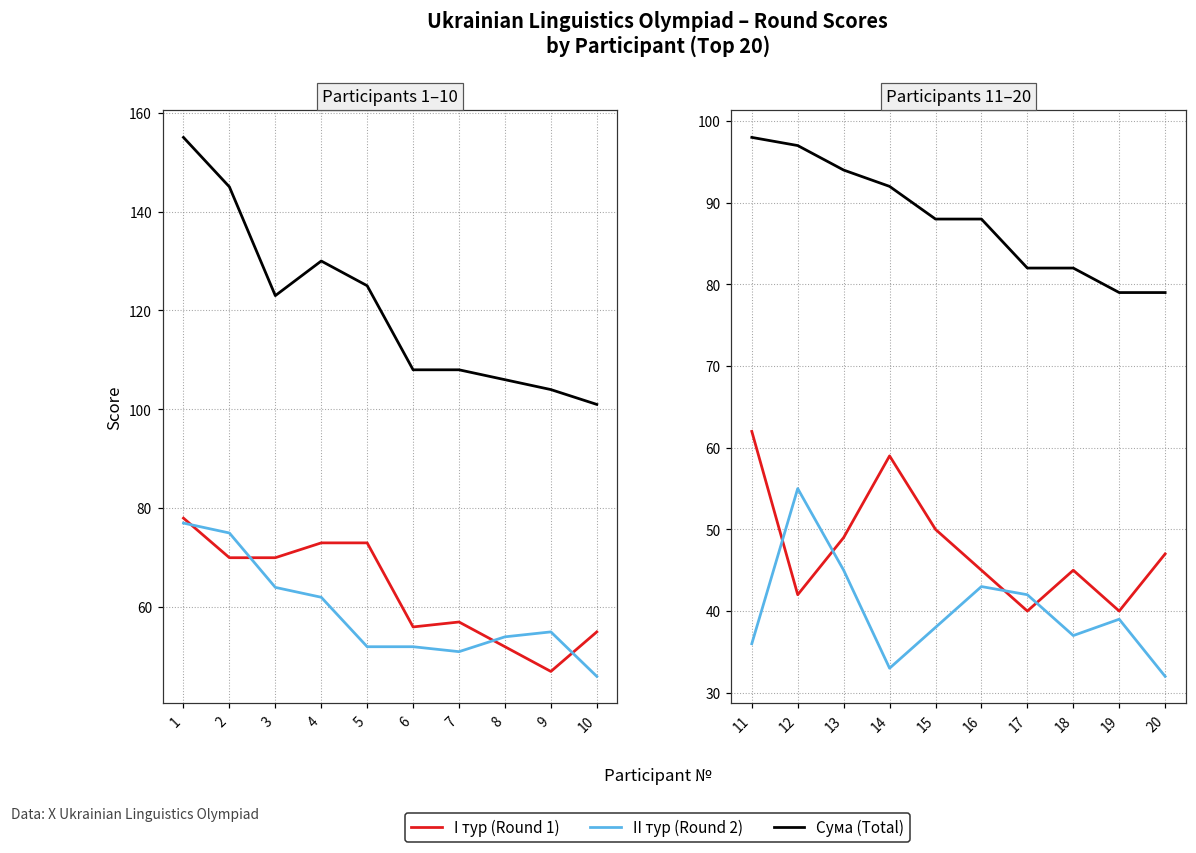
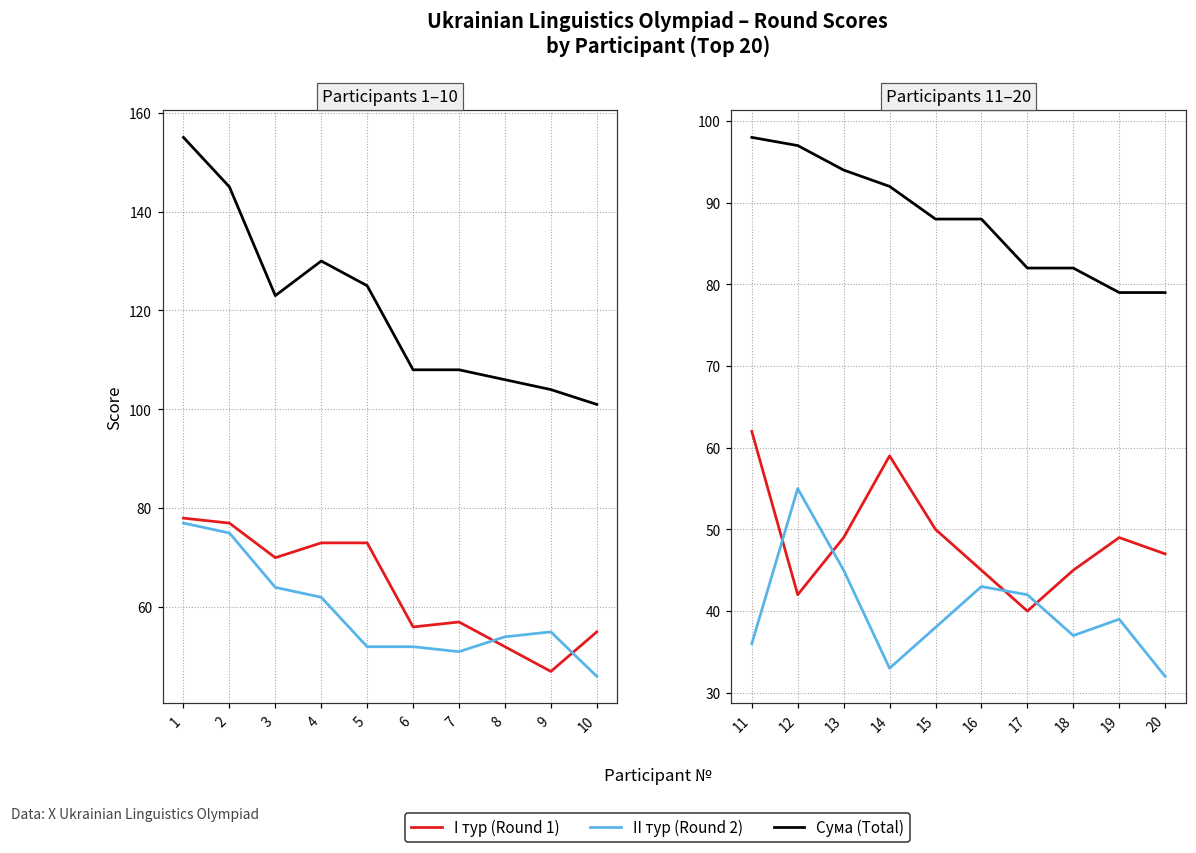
Participants 1–10, I тур (Round 1), 2: 70 -> 77
Participants 11–20, I тур (Round 1), 19: 40 -> 49
